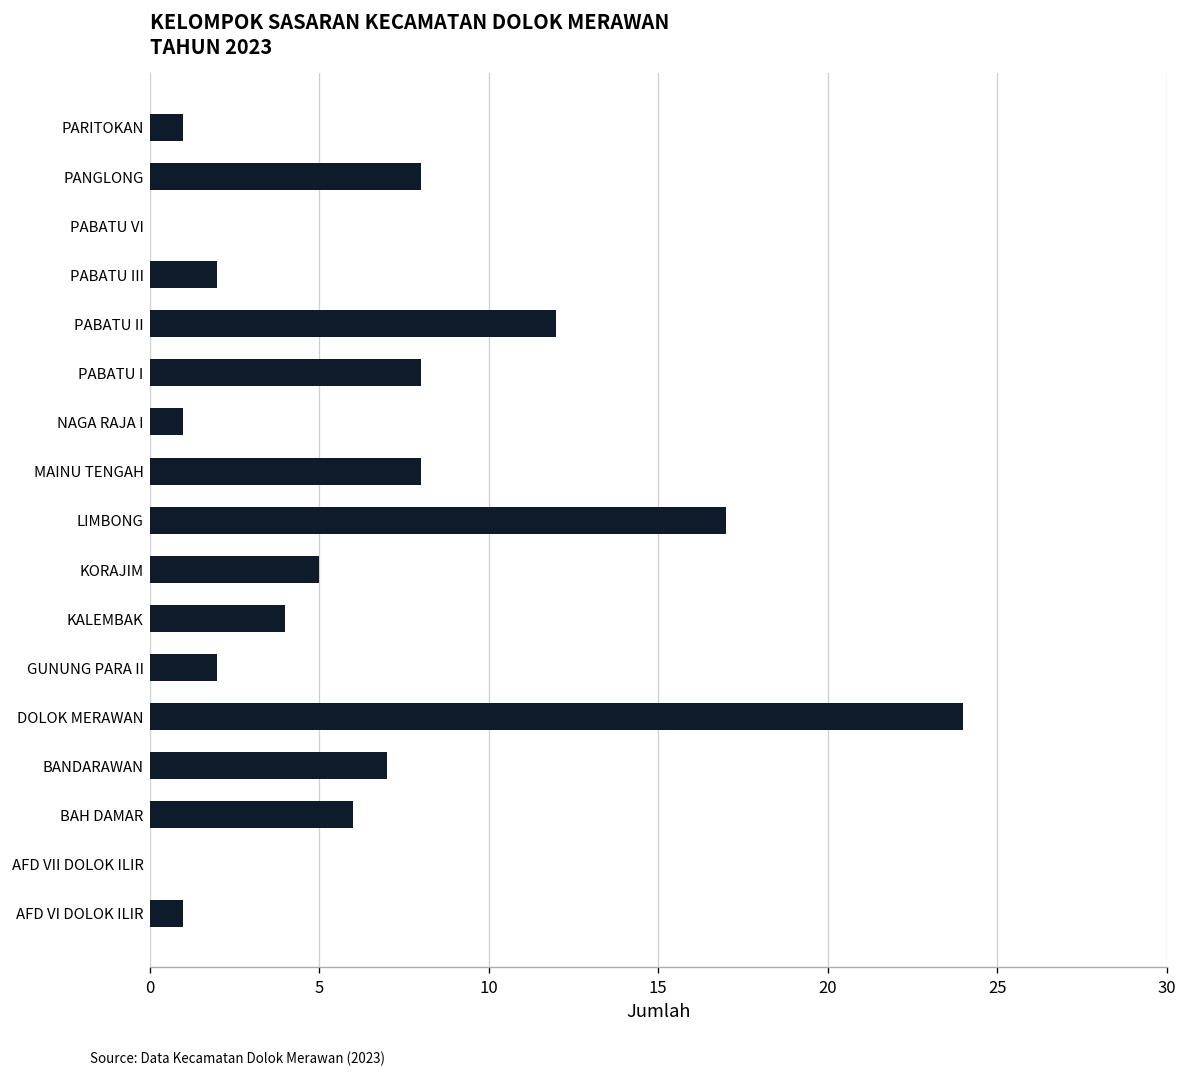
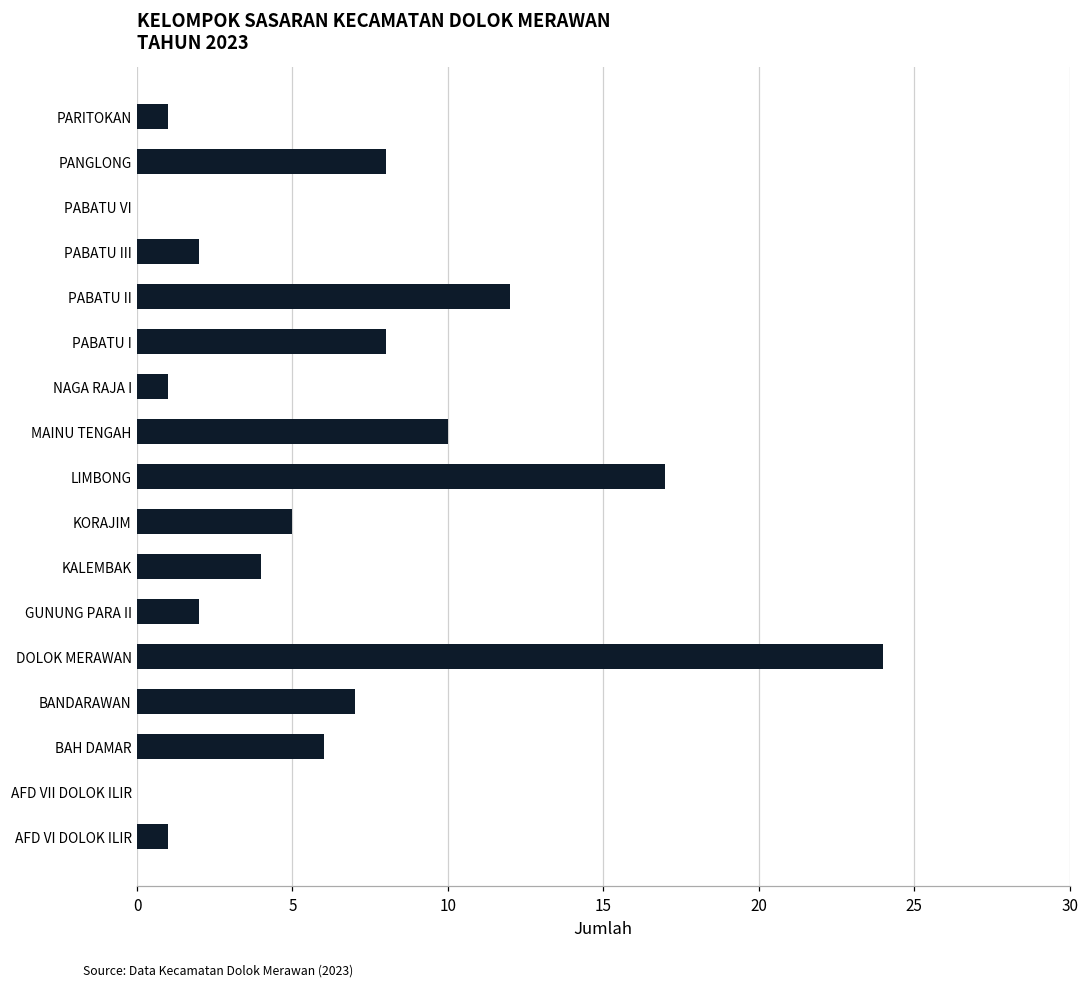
MAINU TENGAH: 8 -> 10
